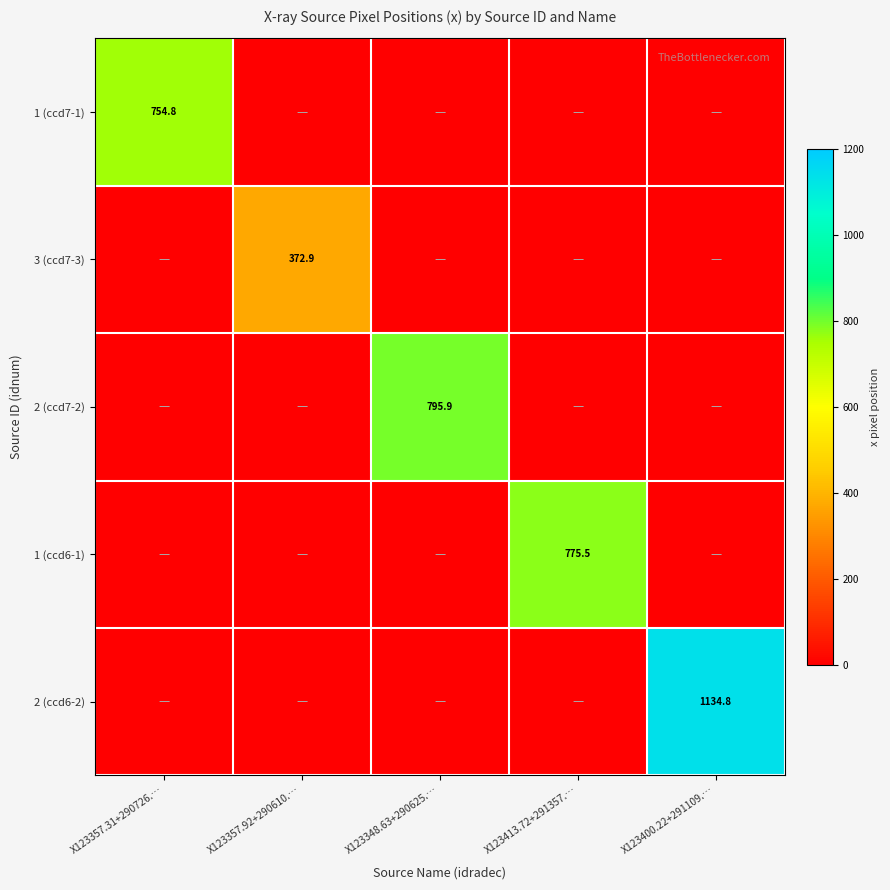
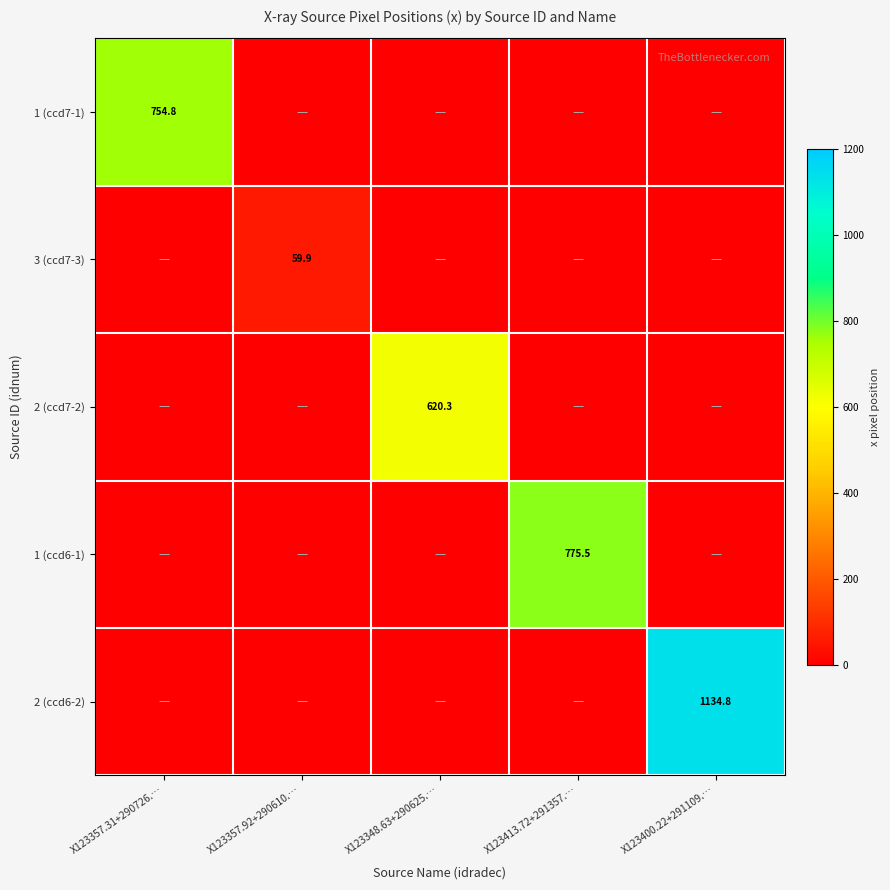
3 (ccd7-3), X123357.92+290610.…: 372.9 -> 59.9
2 (ccd7-2), X123348.63+290625.…: 795.9 -> 620.3
